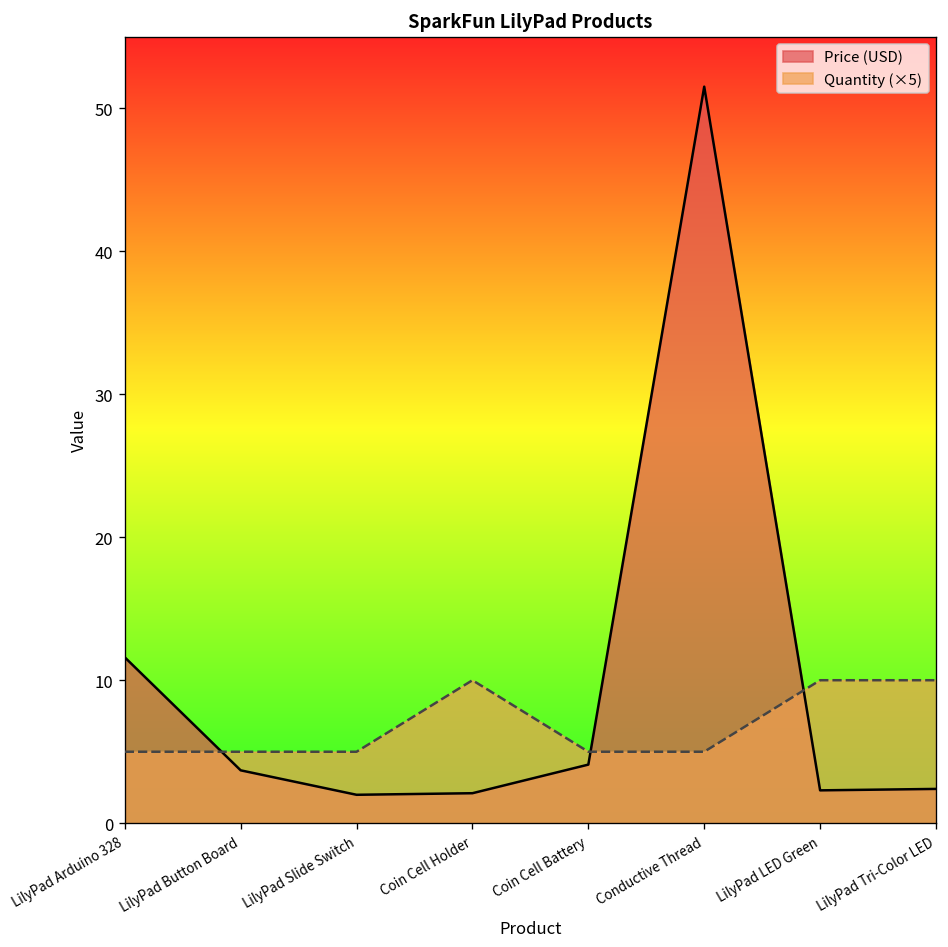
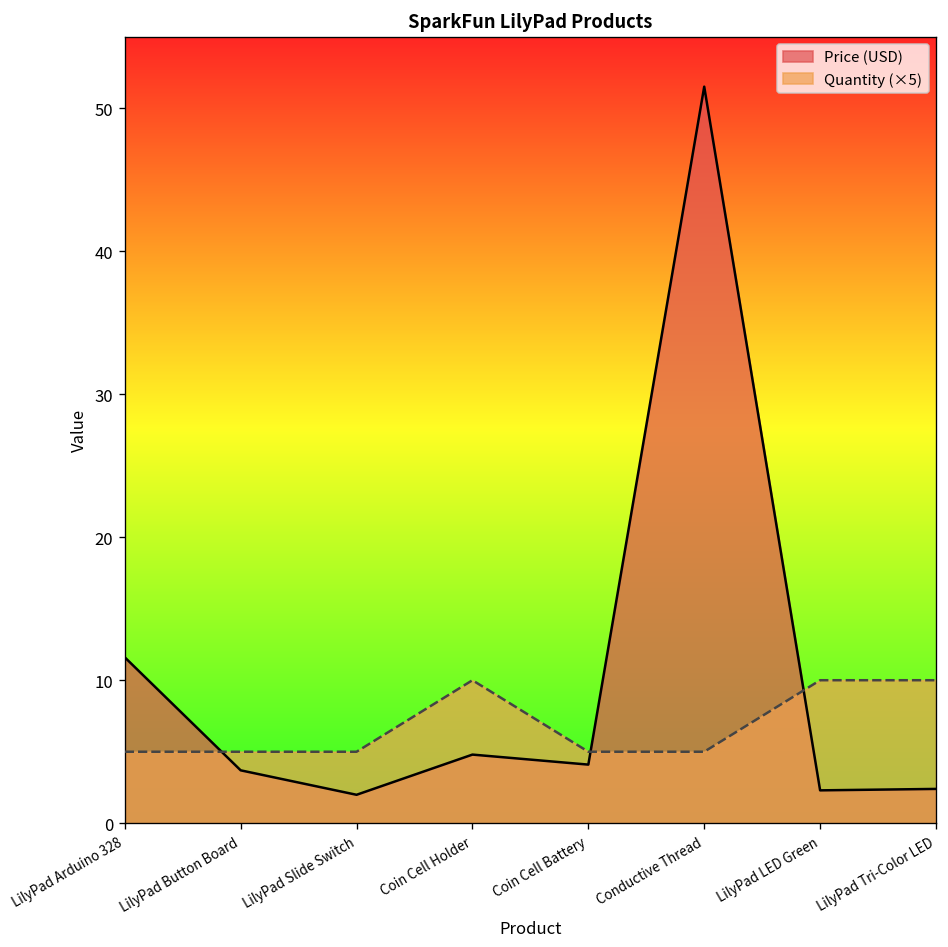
Price (USD), Coin Cell Holder: 2.1 -> 4.8
